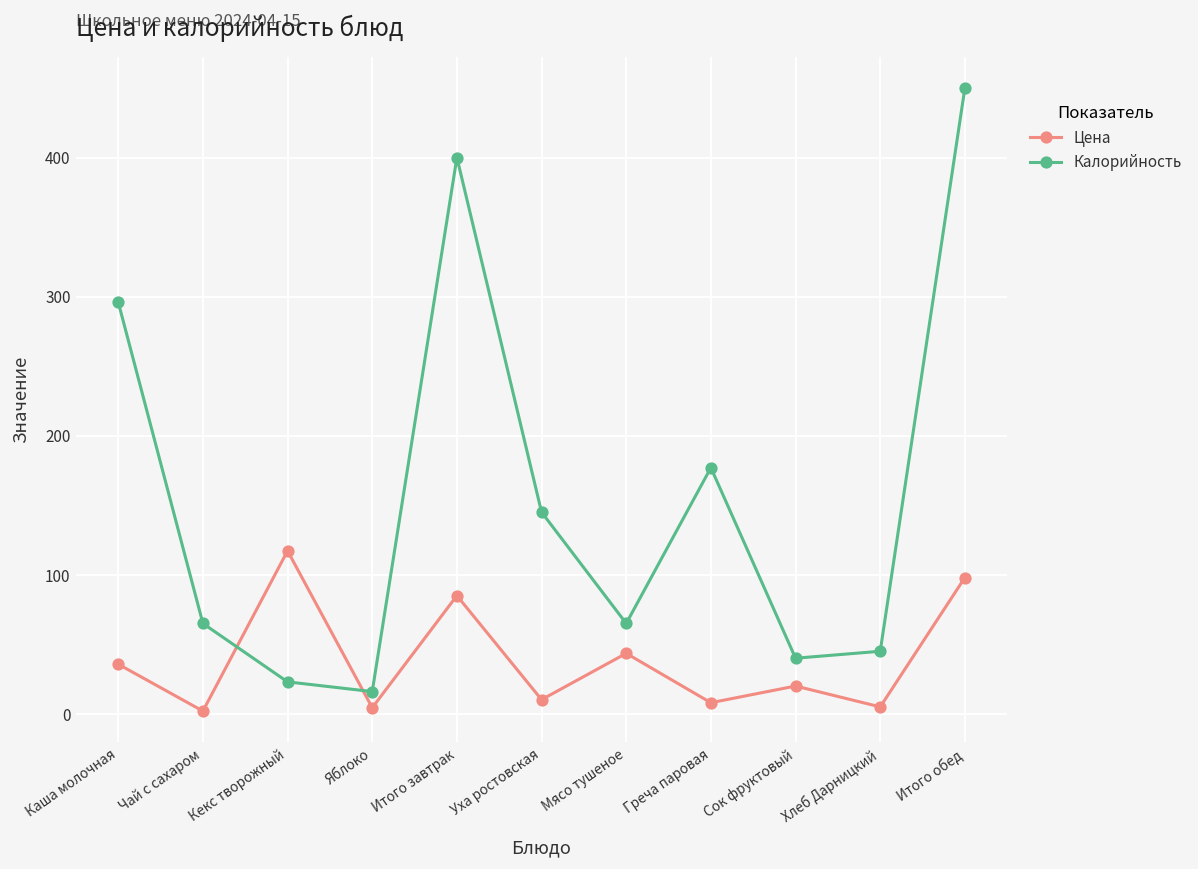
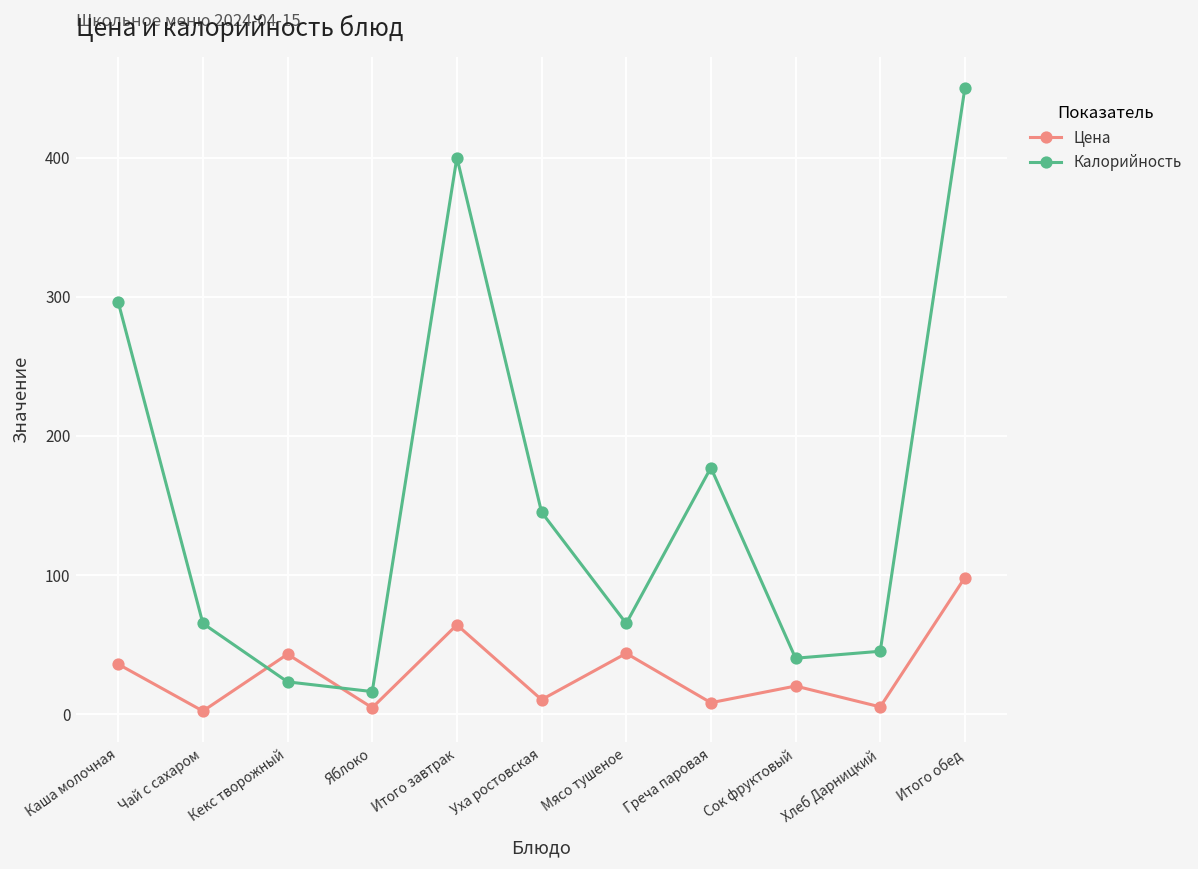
Цена, Кекс творожный: 117 -> 43
Цена, Итого завтрак: 85 -> 64
